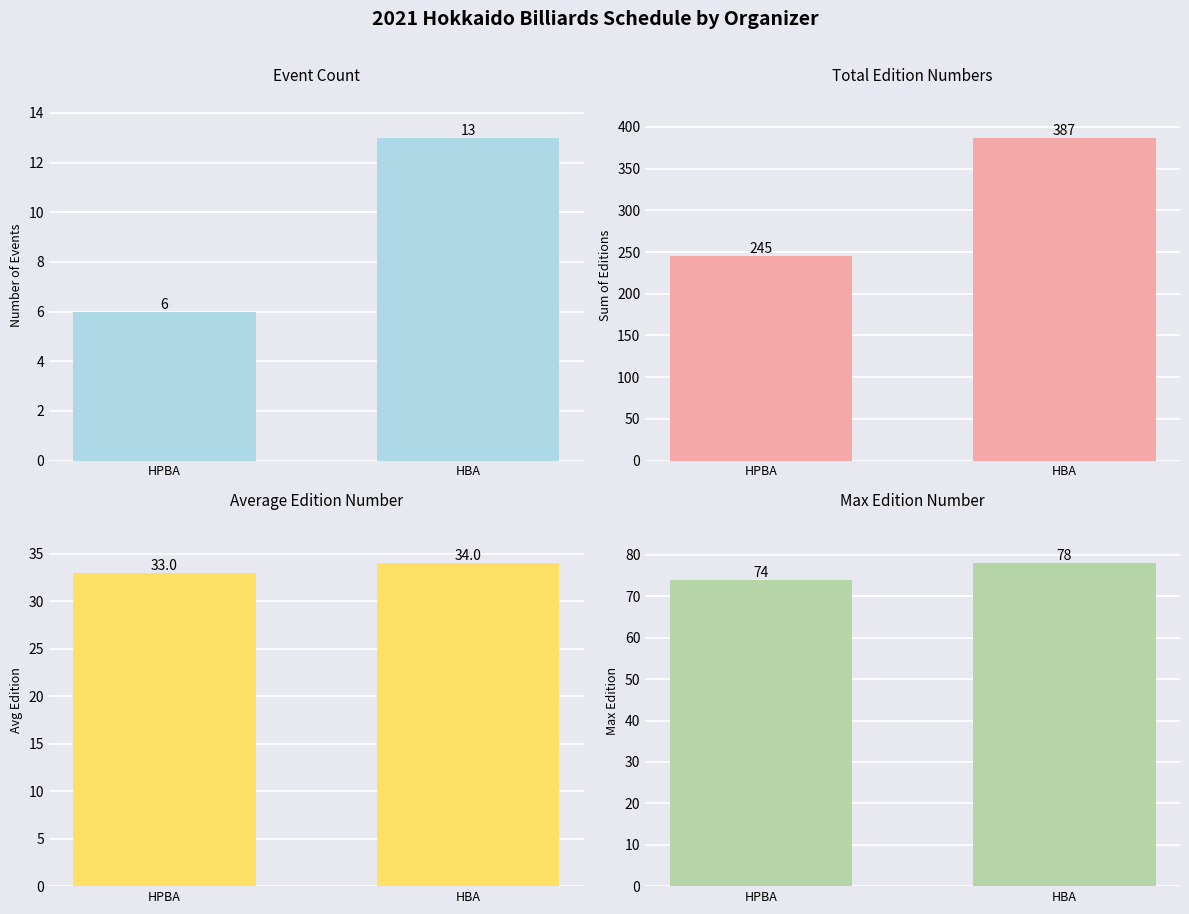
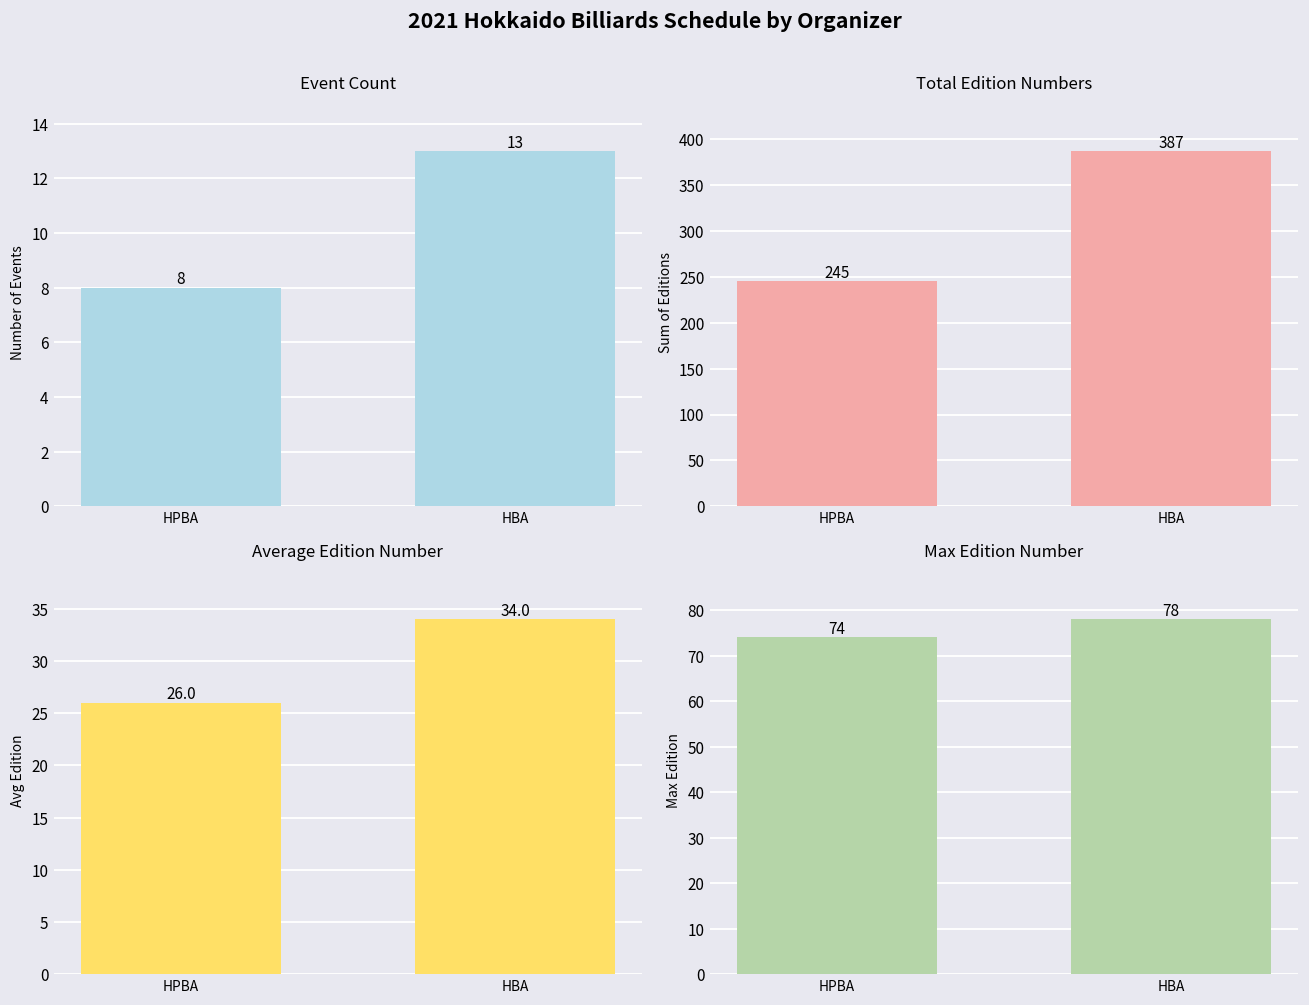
Event Count, HPBA: 6 -> 8
Average Edition Number, HPBA: 33.0 -> 26.0
